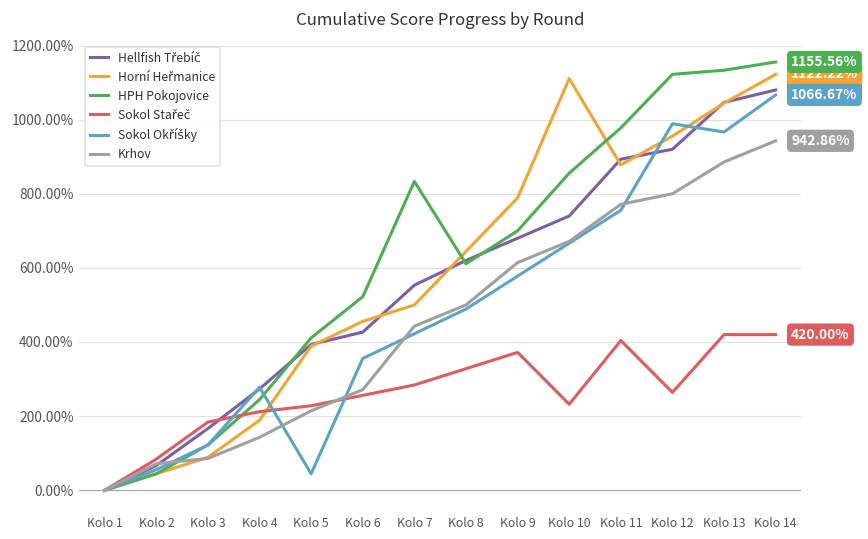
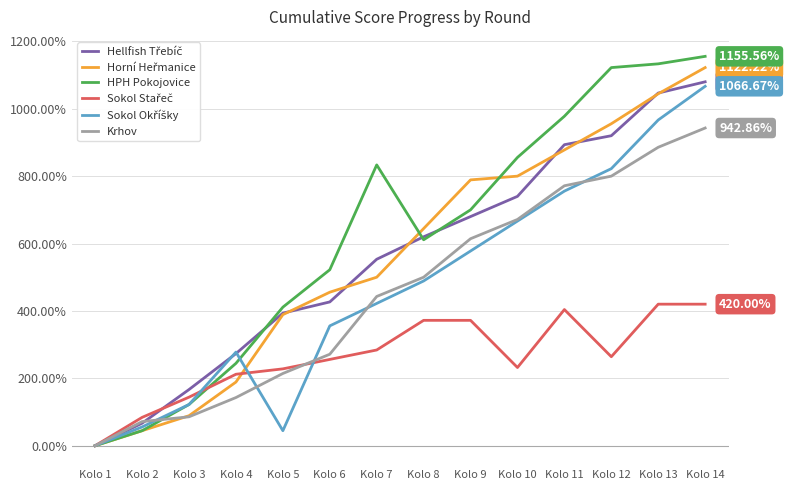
Sokol Stařeč, Kolo 3: 180% -> 140%
Sokol Stařeč, Kolo 8: 330% -> 370%
Horní Heřmanice, Kolo 10: 1110% -> 800%
Sokol Okříšky, Kolo 12: 990% -> 820%
